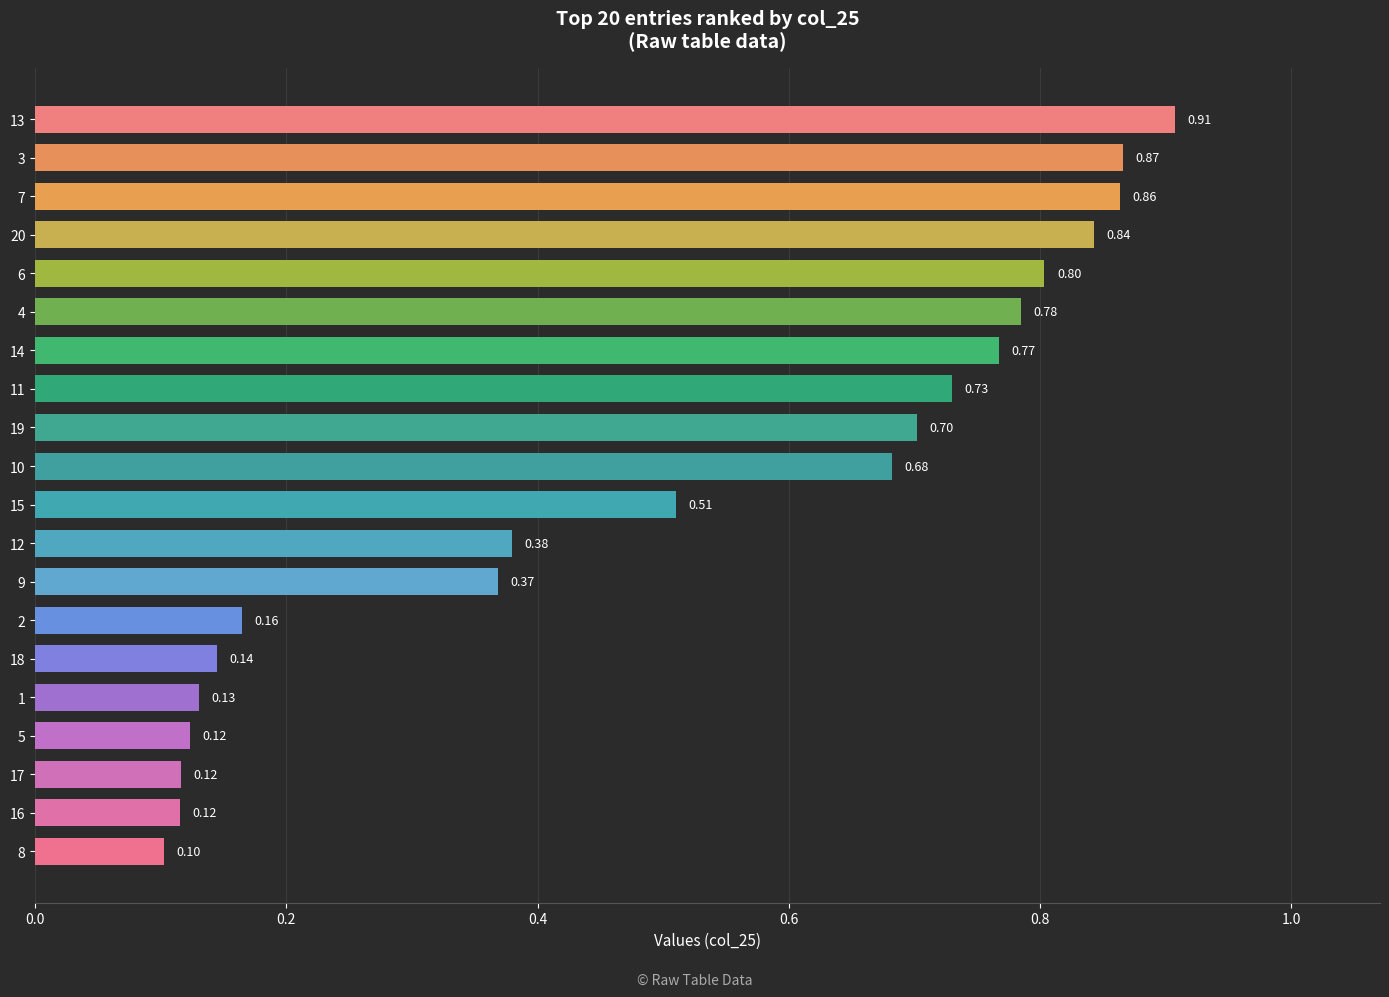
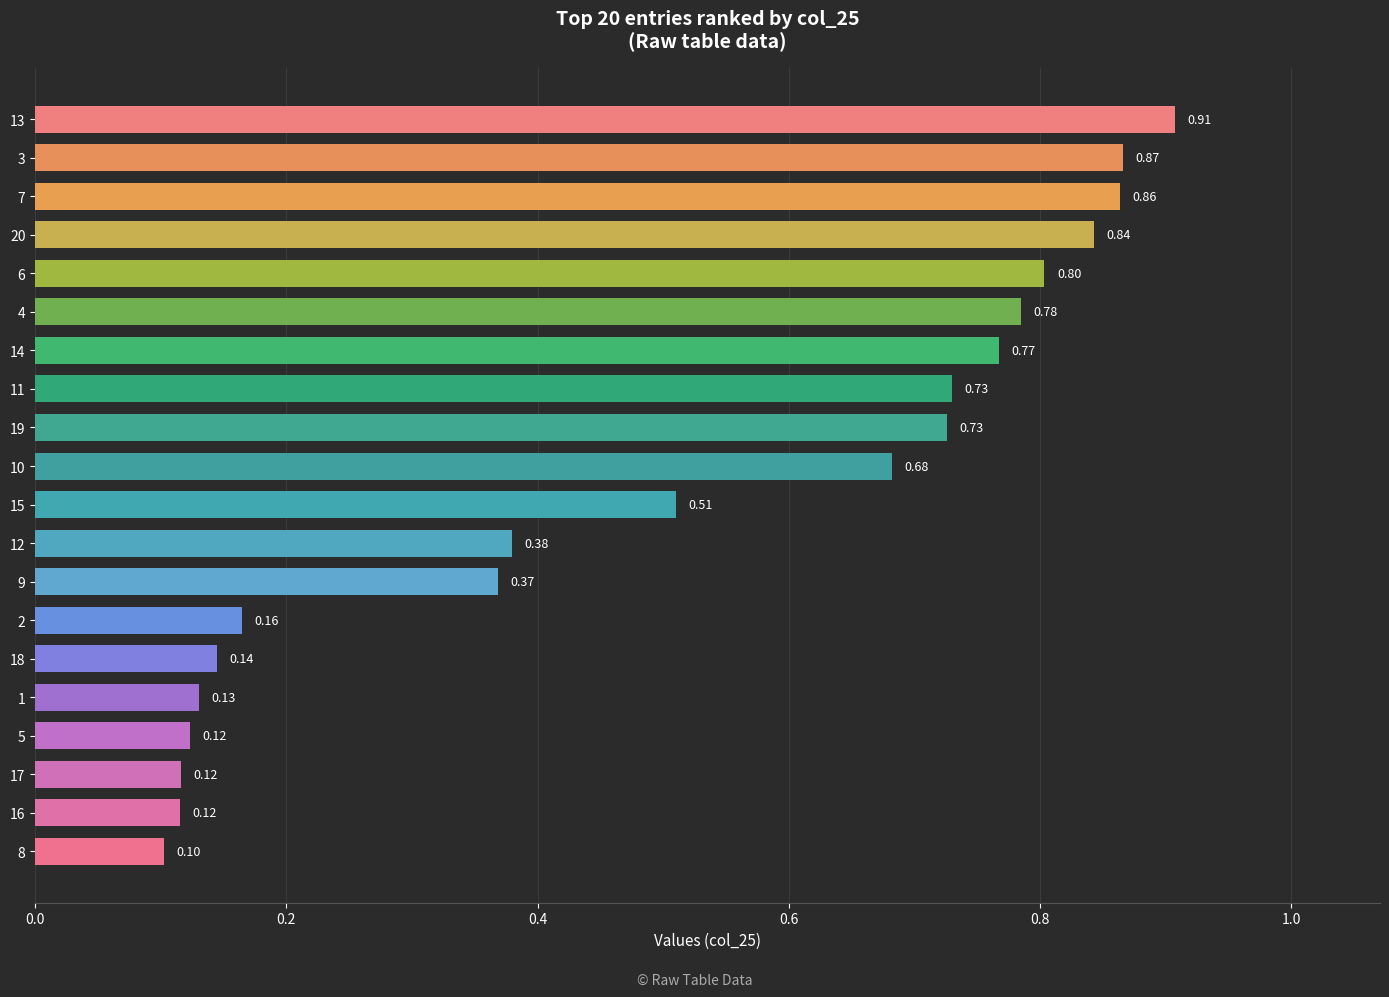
19: 0.70 -> 0.73
